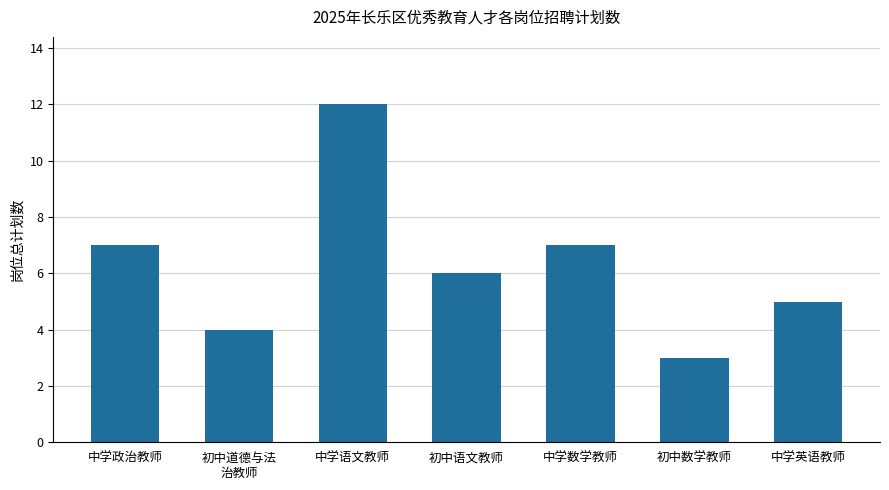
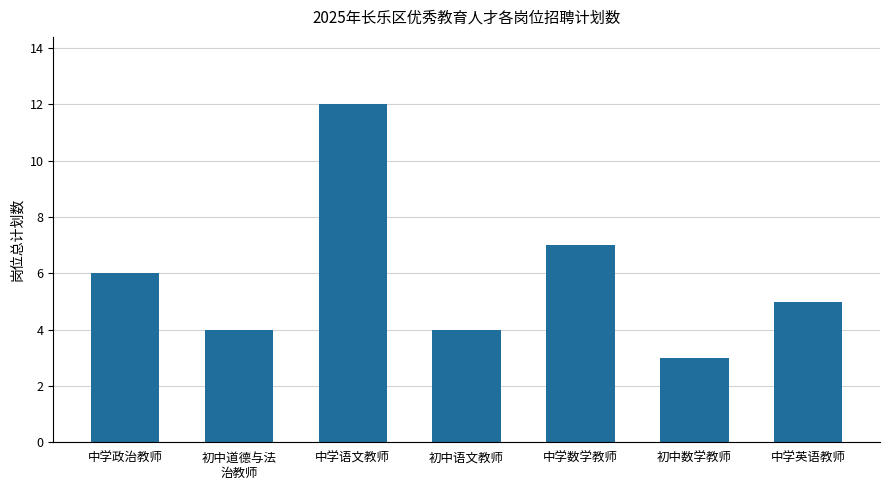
中学政治教师: 7 -> 6
初中语文教师: 6 -> 4
